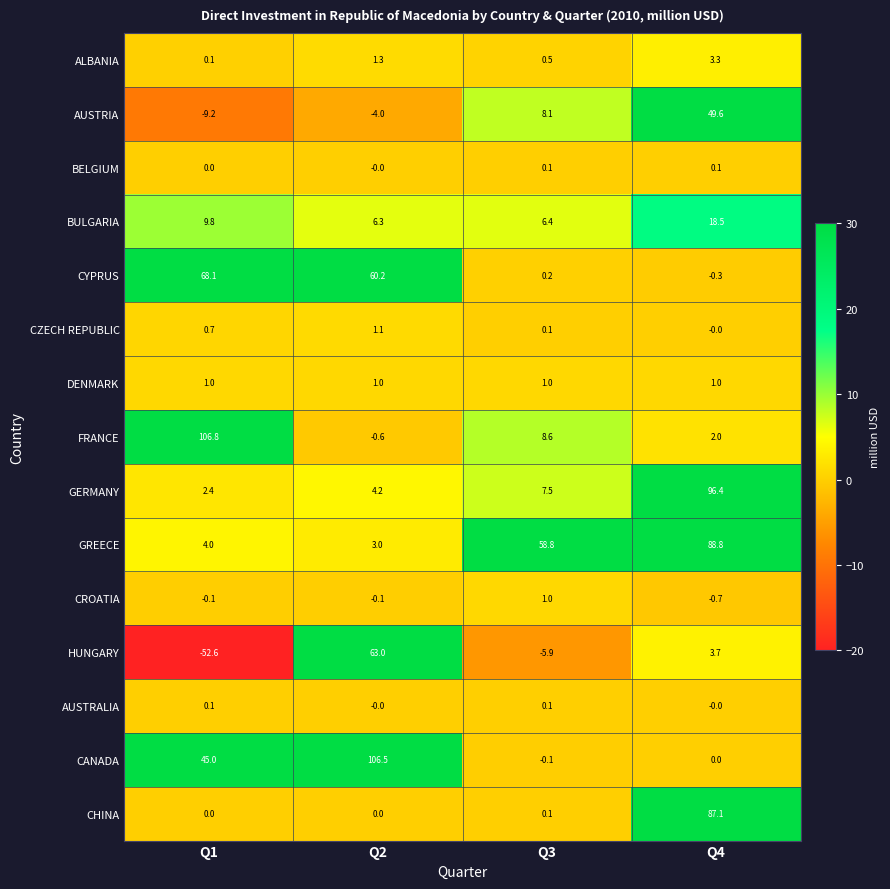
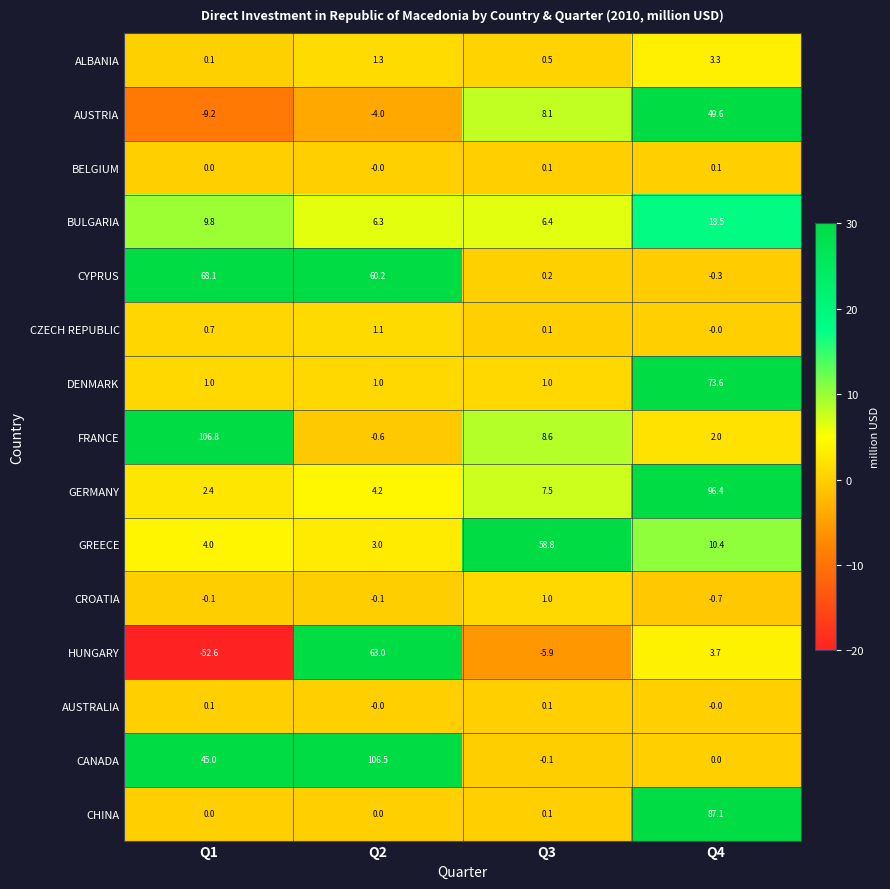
DENMARK, Q4: 1.0 -> 73.6
GREECE, Q4: 88.8 -> 10.4
